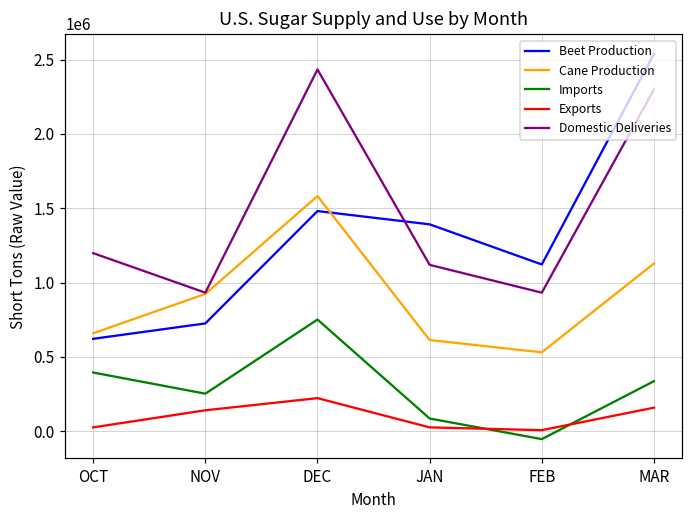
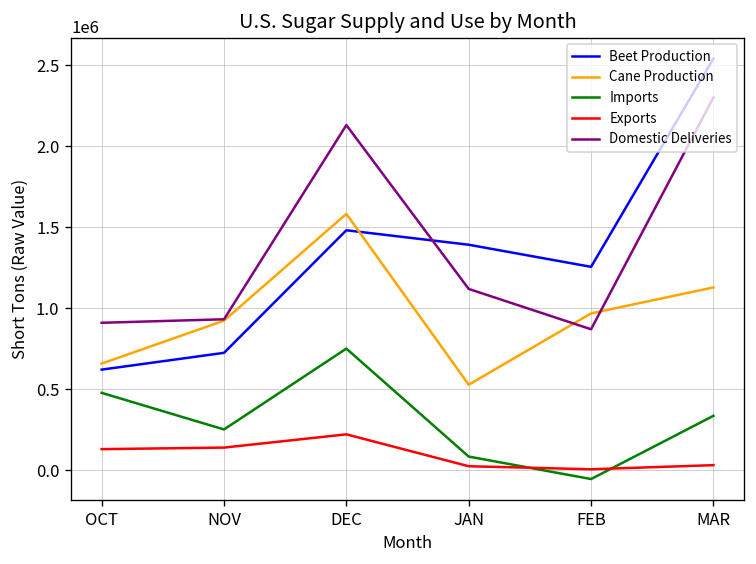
Imports, OCT: 390000 -> 480000
Exports, OCT: 30000 -> 130000
Domestic Deliveries, OCT: 1200000 -> 910000
Domestic Deliveries, DEC: 2430000 -> 2130000
Cane Production, JAN: 610000 -> 530000
Beet Production, FEB: 1120000 -> 1260000
Cane Production, FEB: 530000 -> 970000
Domestic Deliveries, FEB: 930000 -> 870000
Exports, MAR: 160000 -> 30000
